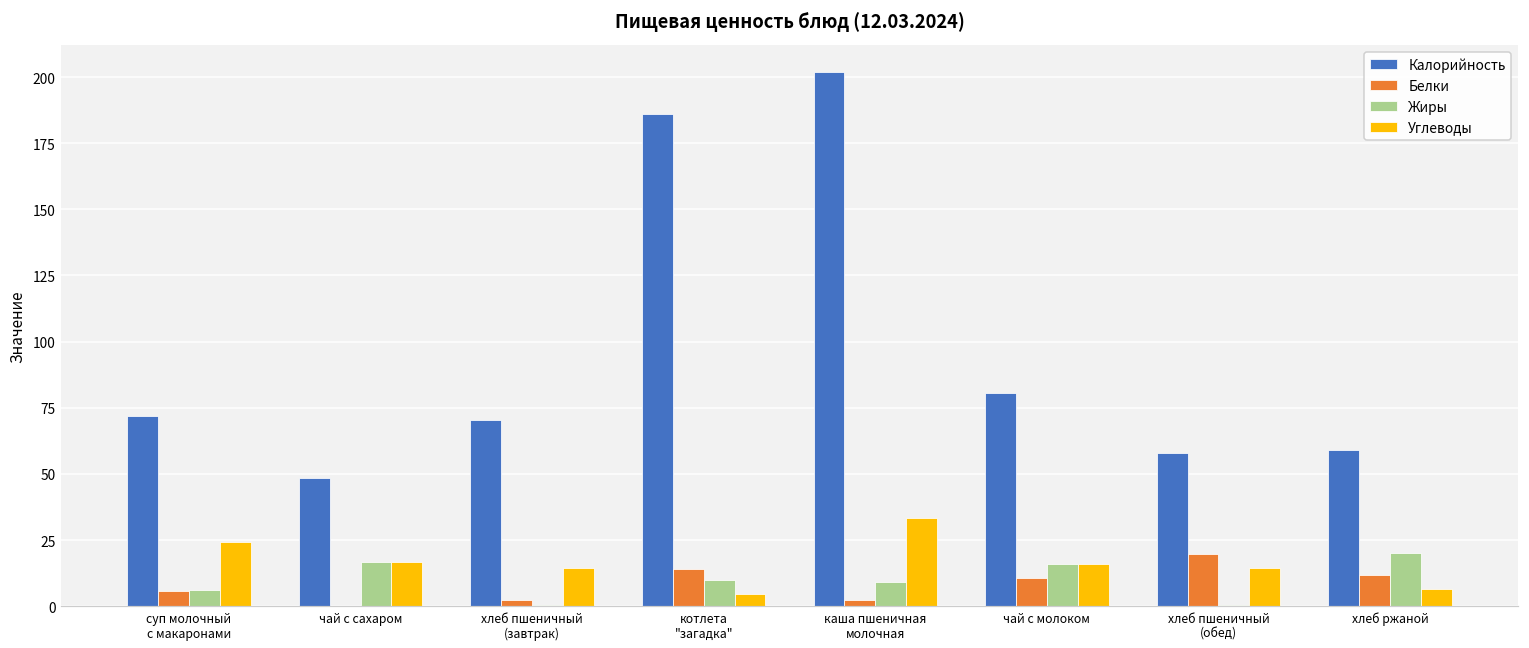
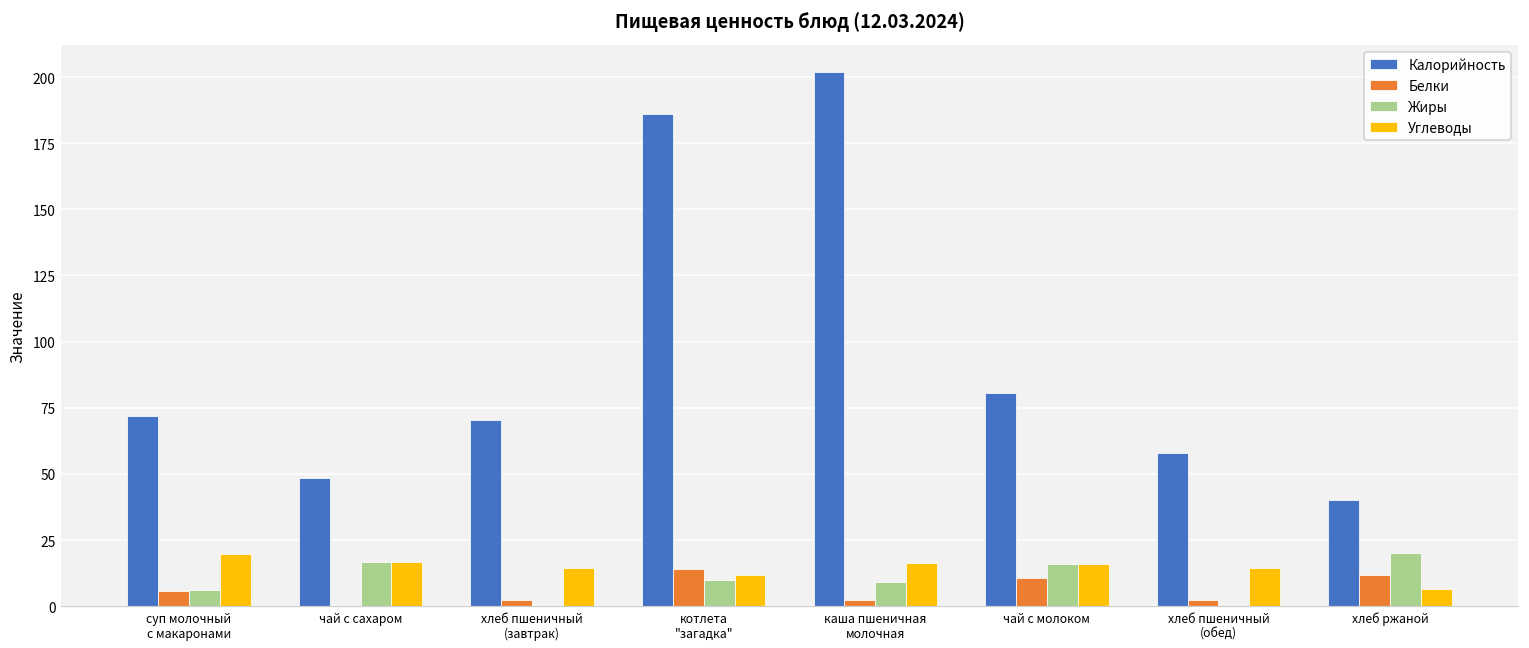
Углеводы, суп молочный с макаронами: 24 -> 20
Углеводы, котлета "загадка": 5 -> 12
Углеводы, каша пшеничная молочная: 33 -> 16
Белки, хлеб пшеничный (обед): 20 -> 2
Калорийность, хлеб ржаной: 59 -> 40
